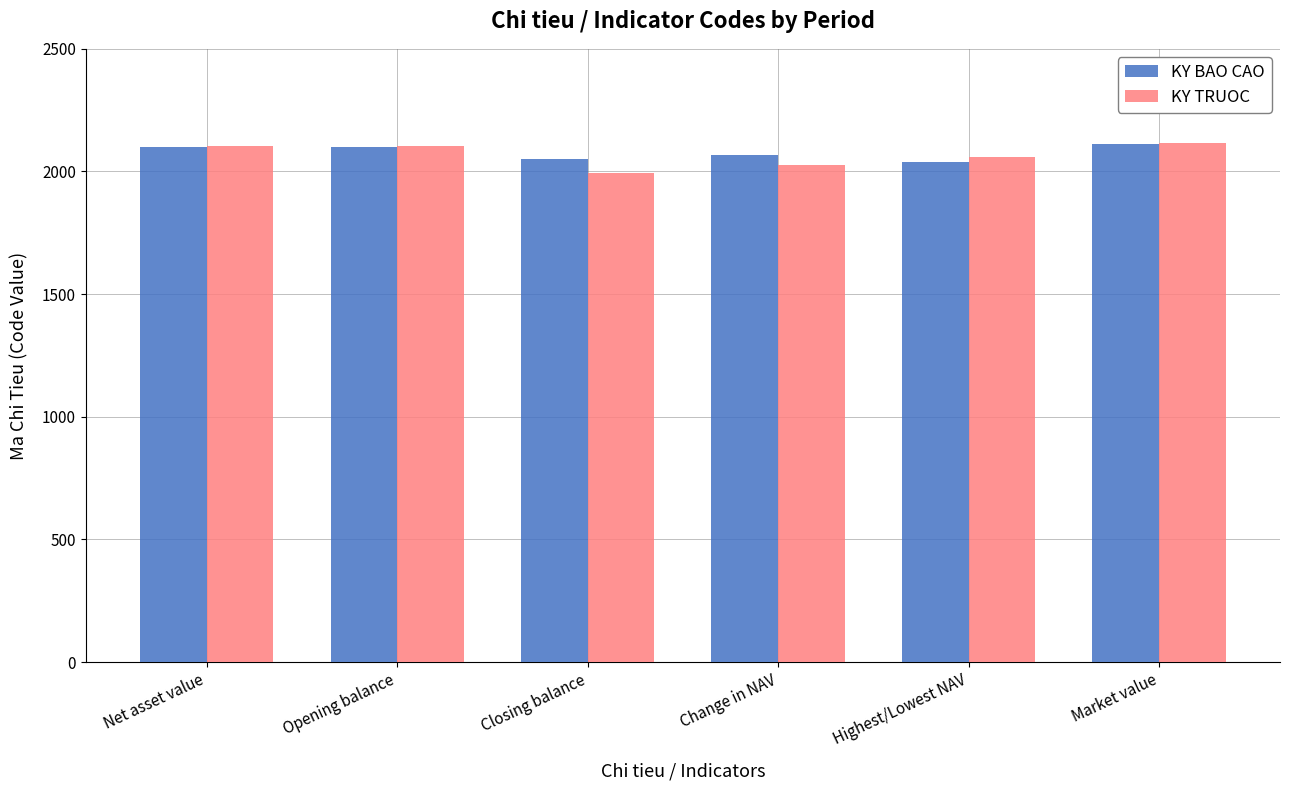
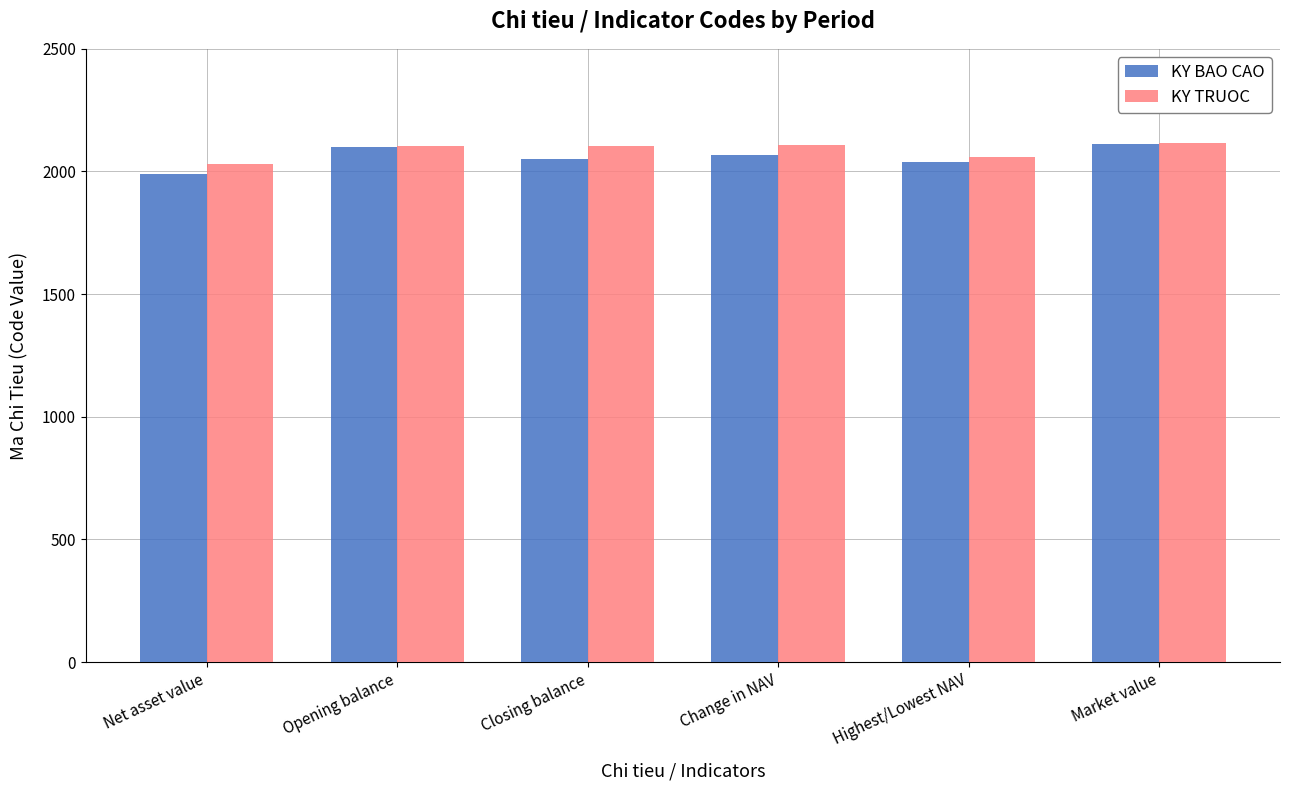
KY BAO CAO, Net asset value: 2100 -> 1990
KY TRUOC, Net asset value: 2100 -> 2030
KY TRUOC, Closing balance: 1990 -> 2110
KY TRUOC, Change in NAV: 2030 -> 2110
